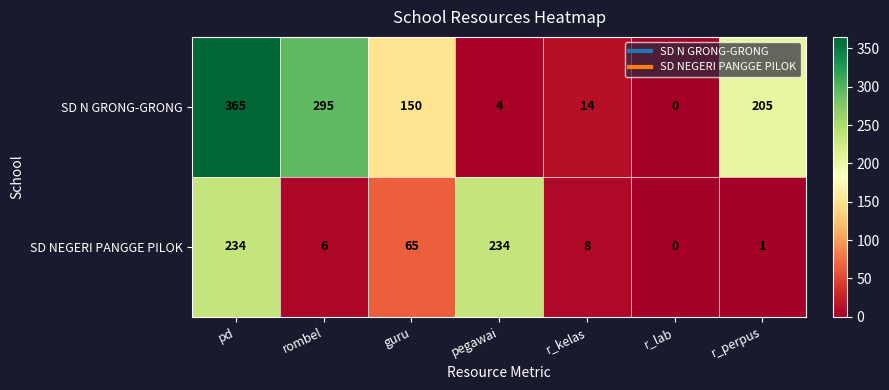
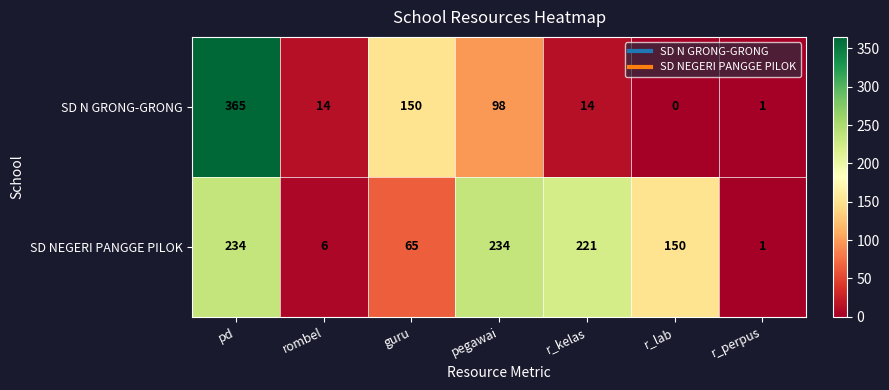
SD N GRONG-GRONG, rombel: 295 -> 14
SD N GRONG-GRONG, pegawai: 4 -> 98
SD N GRONG-GRONG, r_perpus: 205 -> 1
SD NEGERI PANGGE PILOK, r_kelas: 8 -> 221
SD NEGERI PANGGE PILOK, r_lab: 0 -> 150
